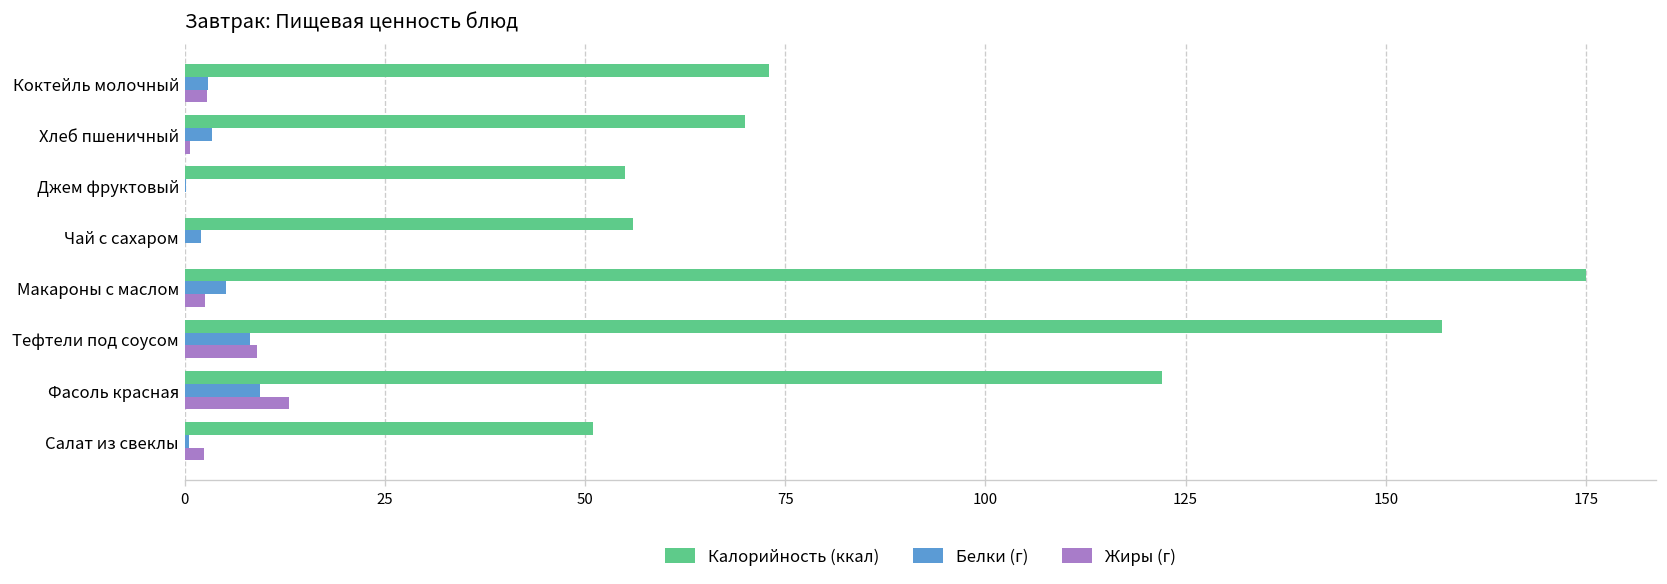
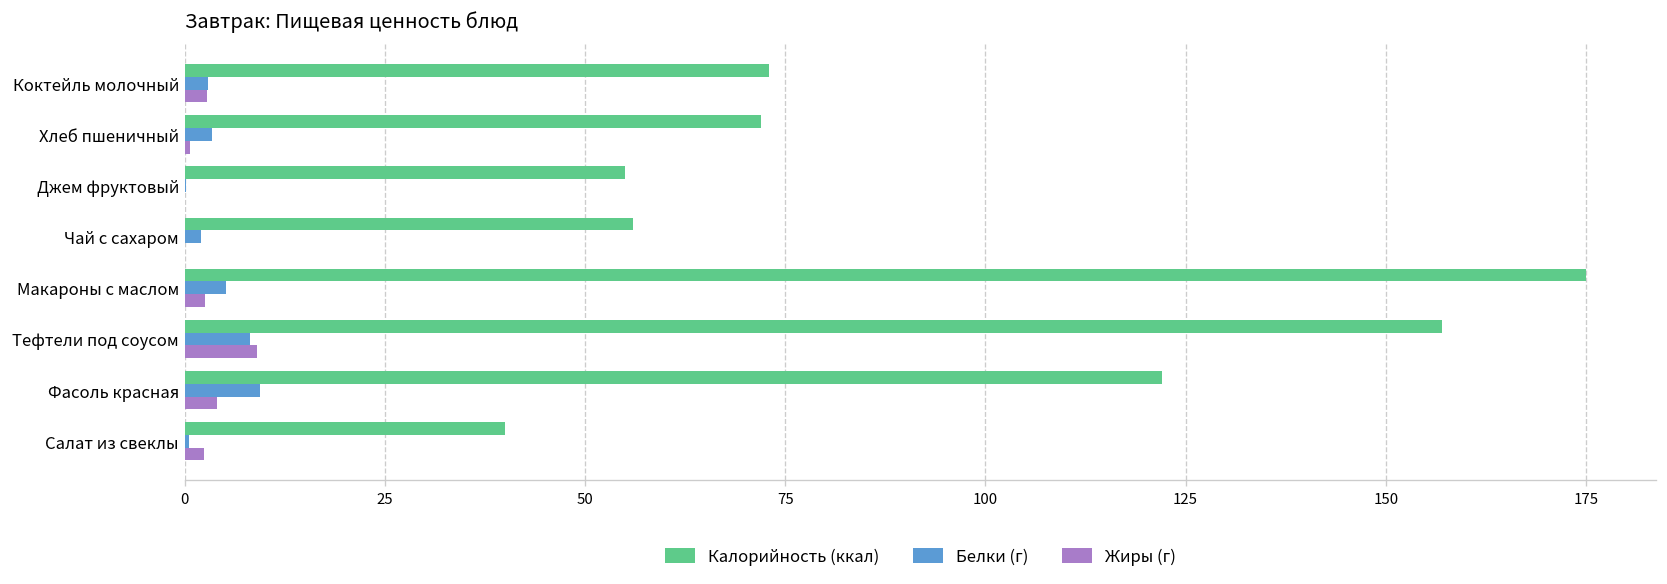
Калорийность (ккал), Хлеб пшеничный: 70 -> 72
Жиры (г), Фасоль красная: 13 -> 4
Калорийность (ккал), Салат из свеклы: 51 -> 40
